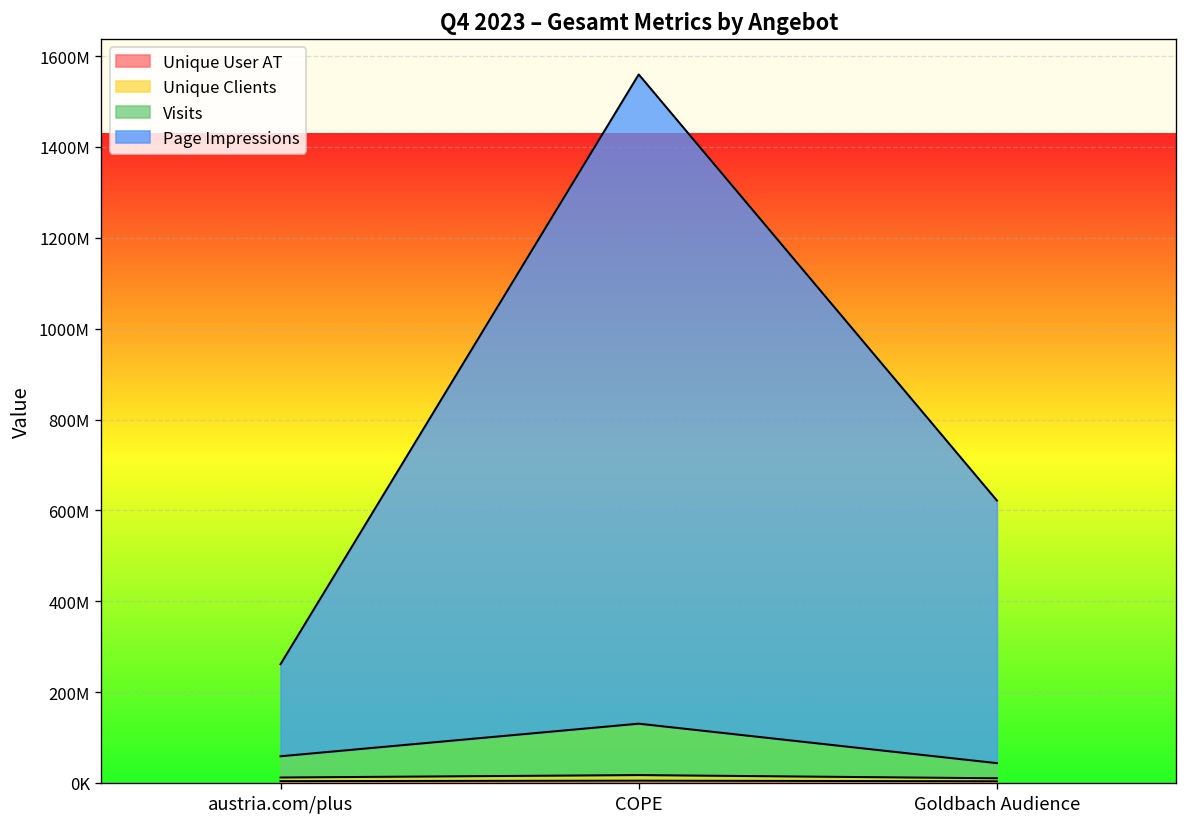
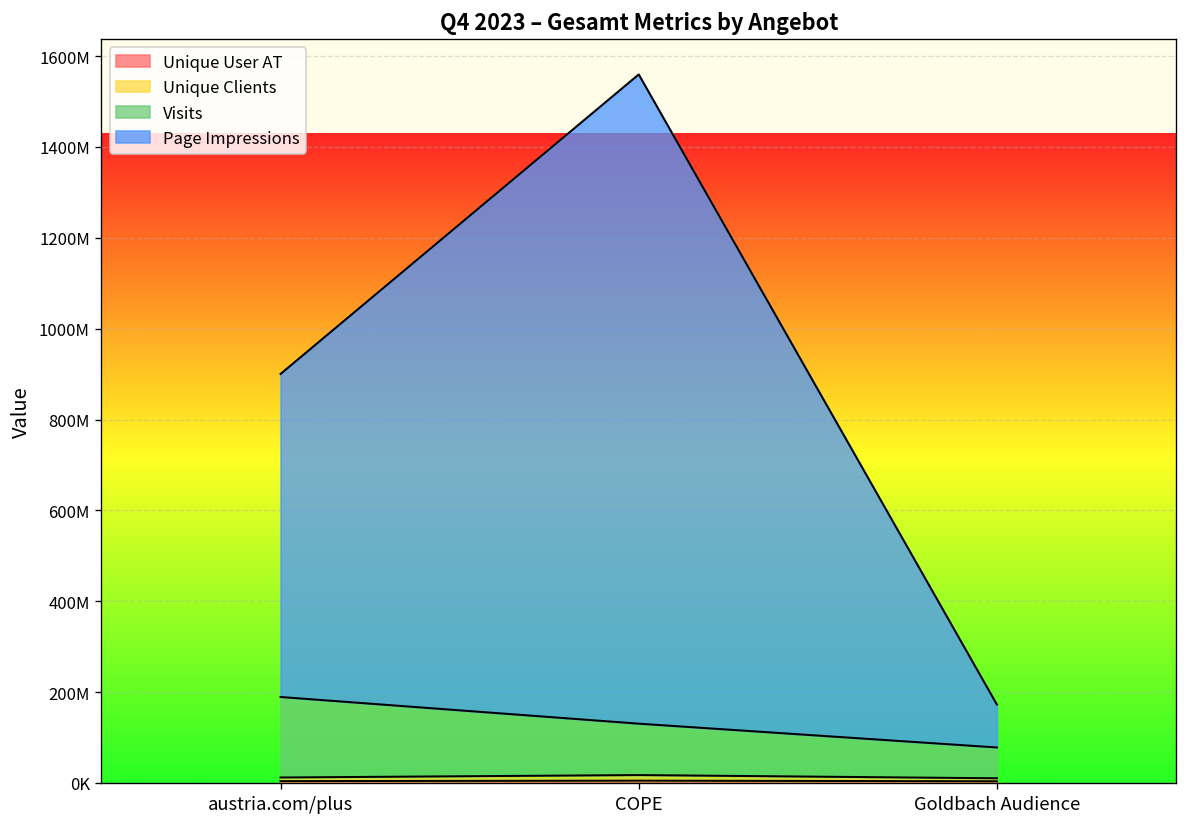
Visits, austria.com/plus: 50000000 -> 180000000
Page Impressions, austria.com/plus: 200000000 -> 710000000
Visits, Goldbach Audience: 30000000 -> 70000000
Page Impressions, Goldbach Audience: 580000000 -> 90000000
